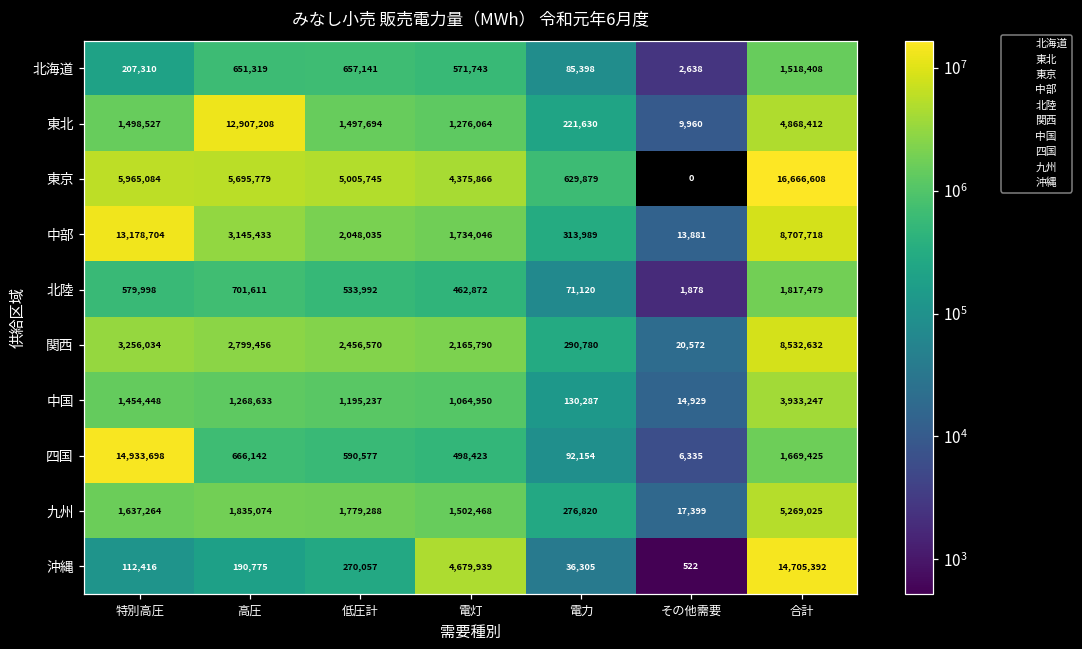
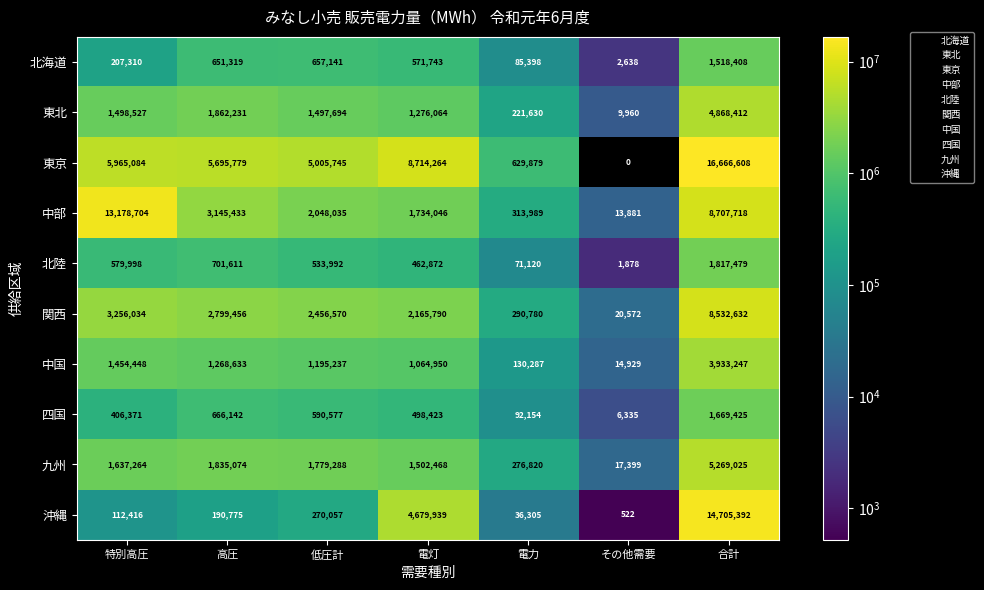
東北, 高圧: 12,907,208 -> 1,862,231
東京, 電灯: 4,375,866 -> 8,714,264
四国, 特別高圧: 14,933,698 -> 406,371
